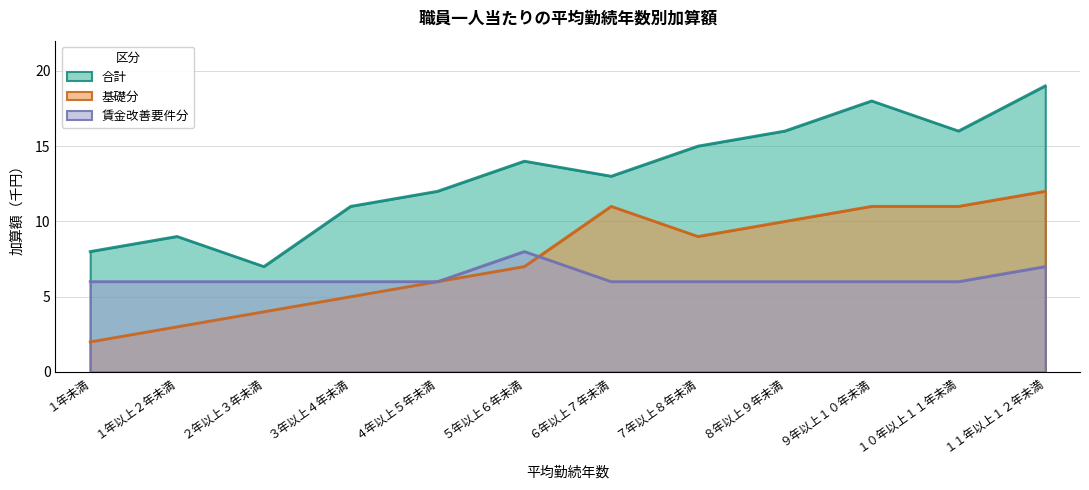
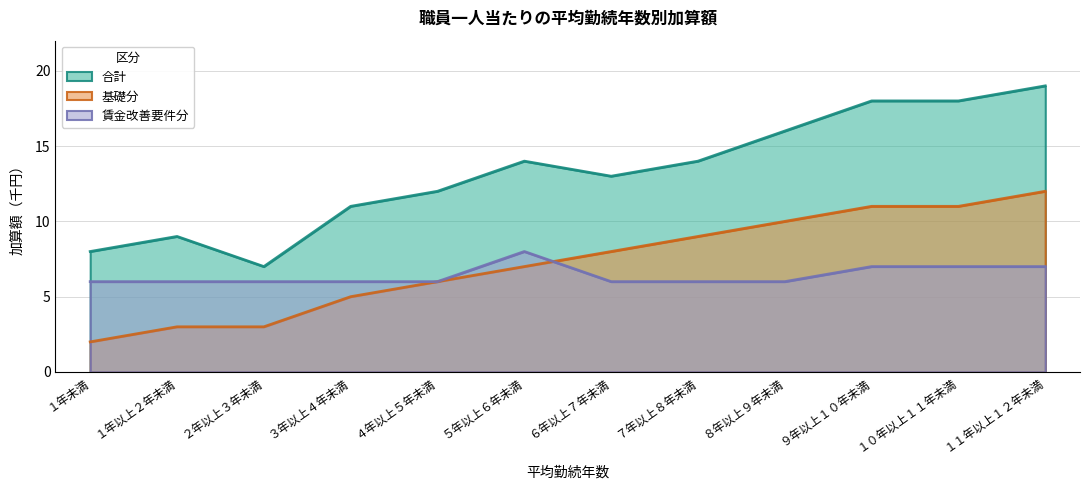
基礎分, ２年以上３年未満: 4 -> 3
基礎分, ６年以上７年未満: 11 -> 8
合計, ７年以上８年未満: 15 -> 14
賃金改善要件分, ９年以上１０年未満: 6 -> 7
合計, １０年以上１１年未満: 16 -> 18
賃金改善要件分, １０年以上１１年未満: 6 -> 7
